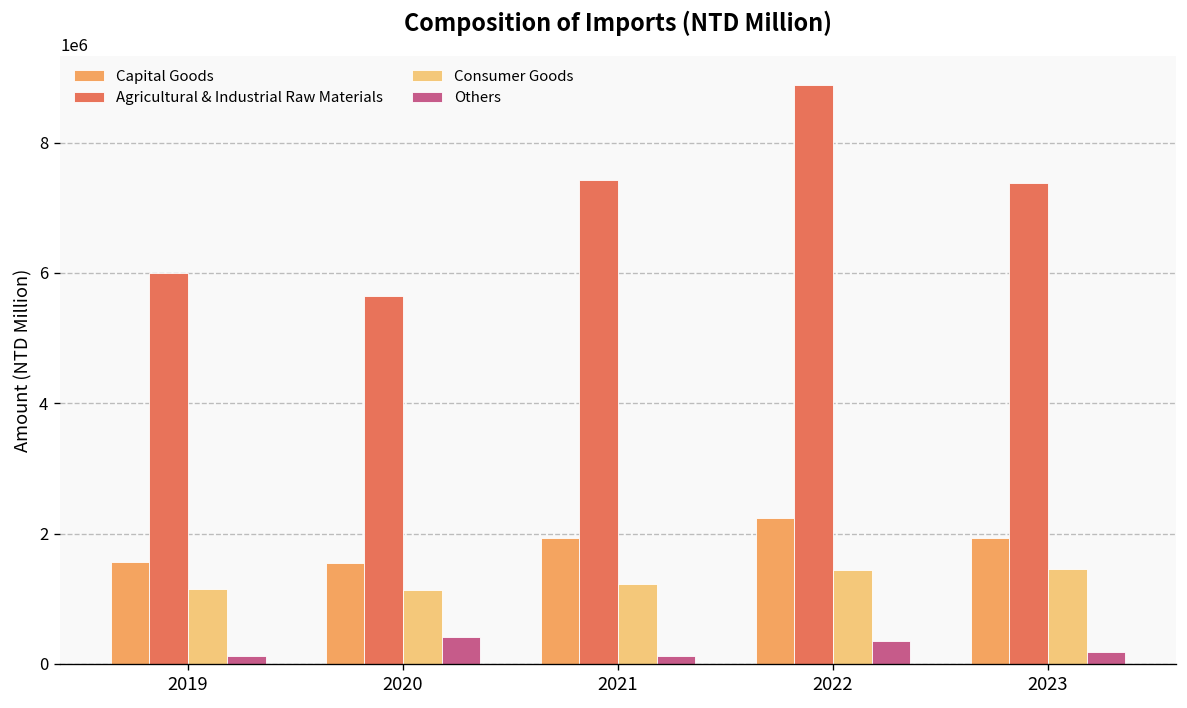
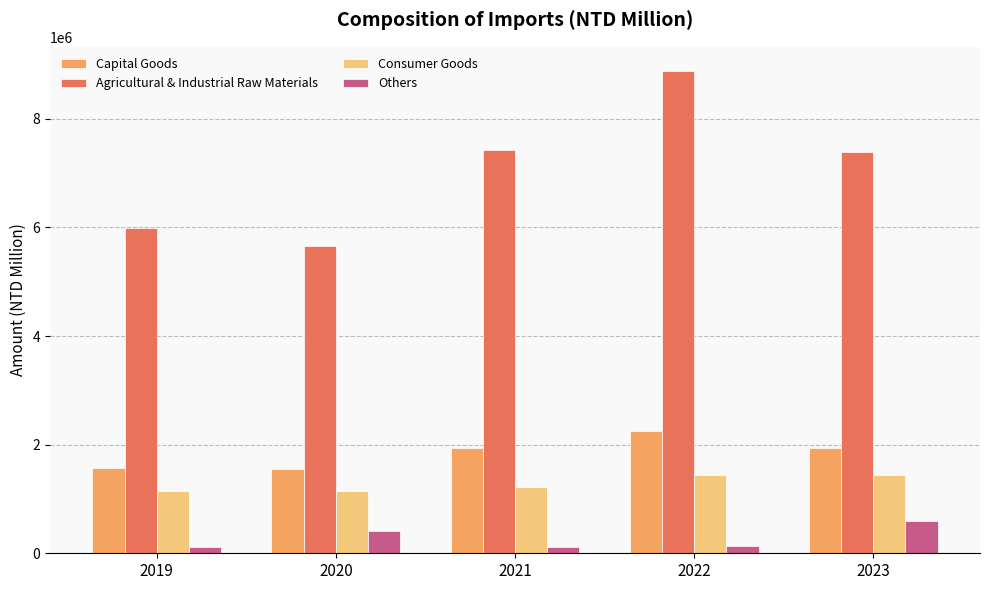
Others, 2022: 400000 -> 100000
Others, 2023: 200000 -> 600000
